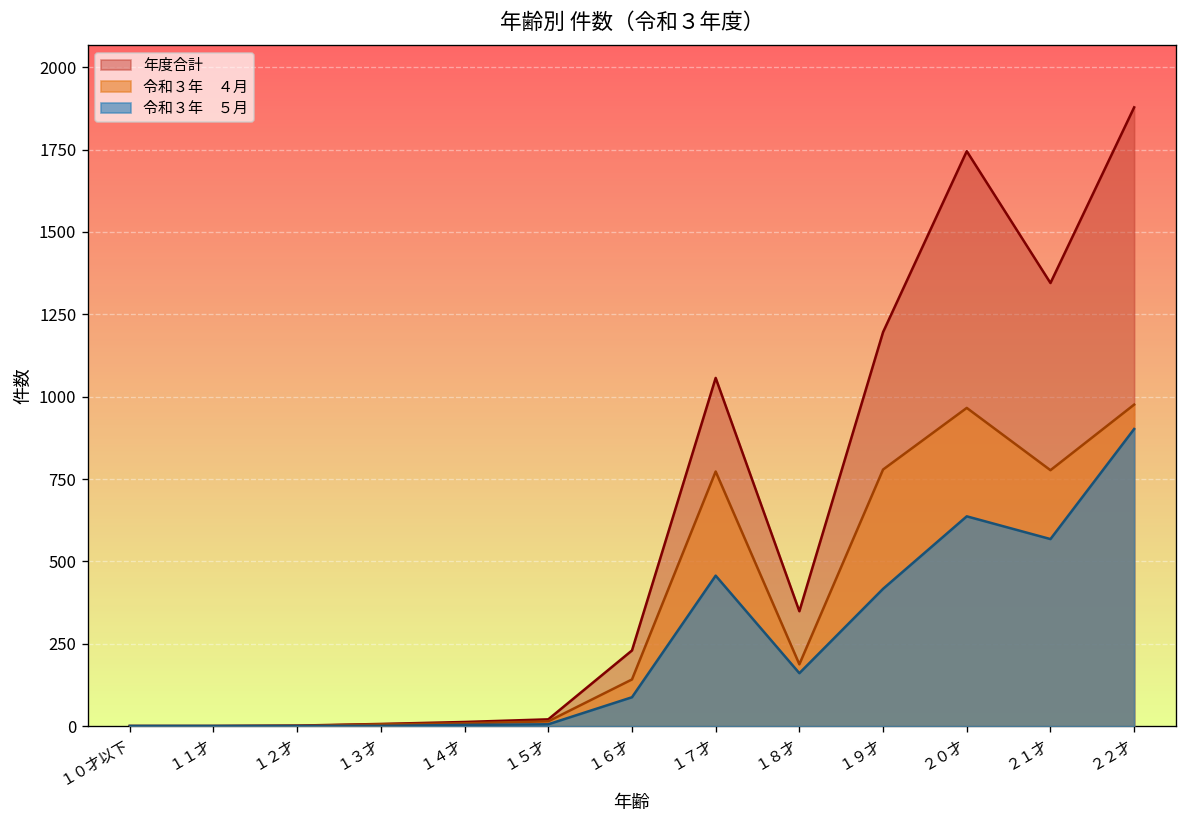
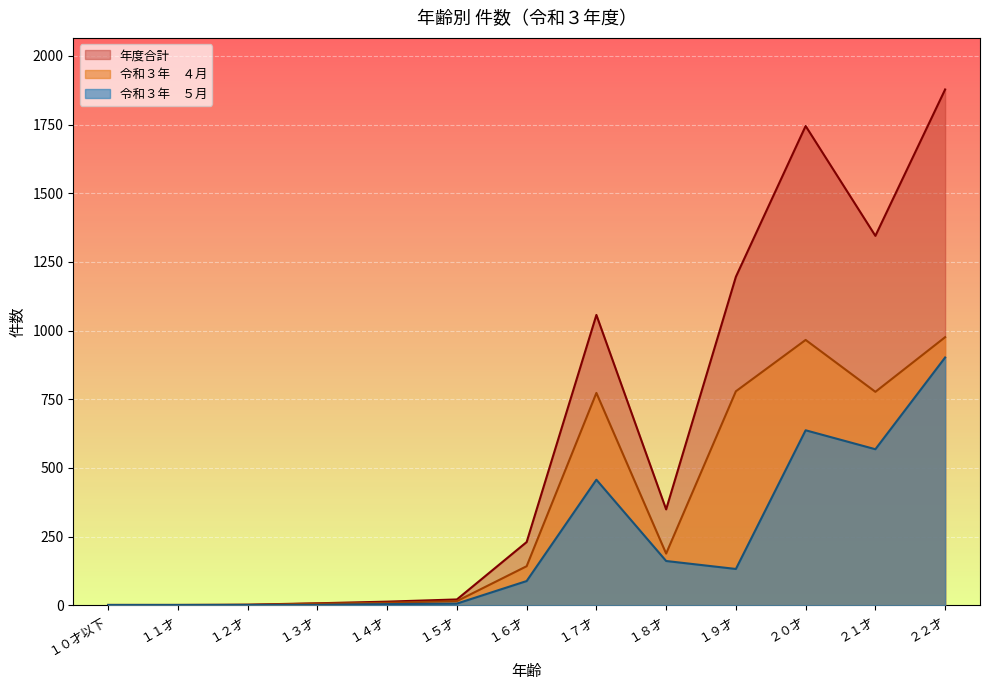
令和３年 ５月, １９才: 420 -> 130
